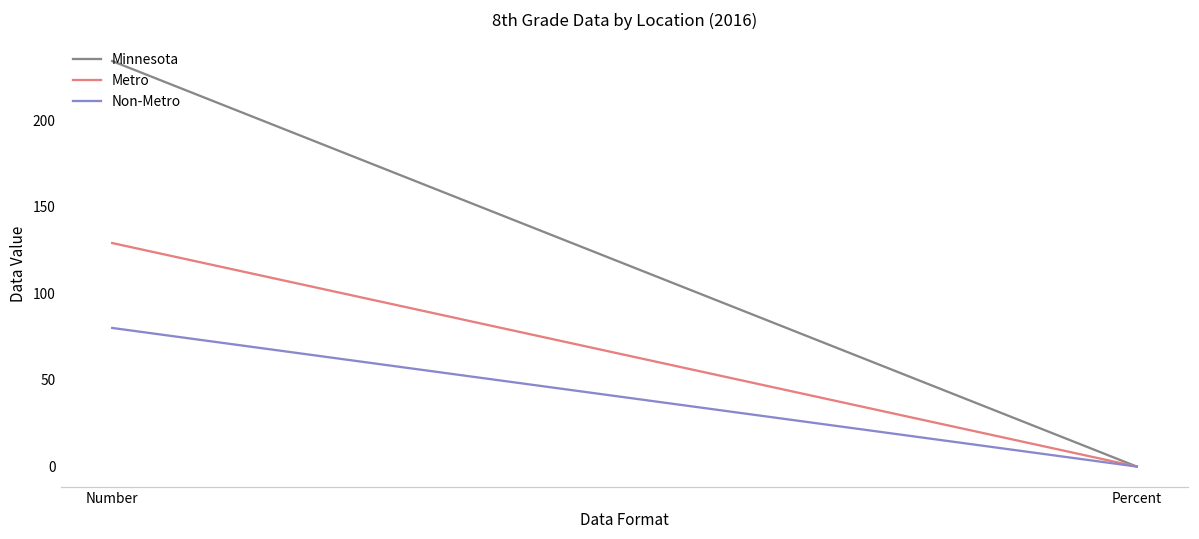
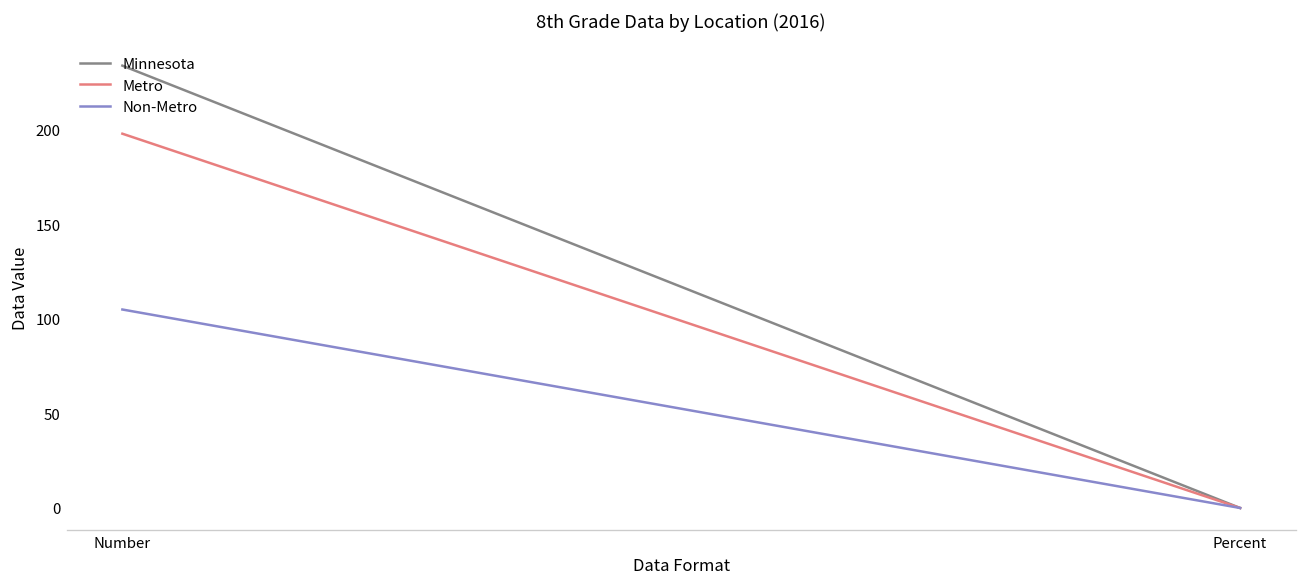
Metro, Number: 129 -> 198
Non-Metro, Number: 80 -> 105
